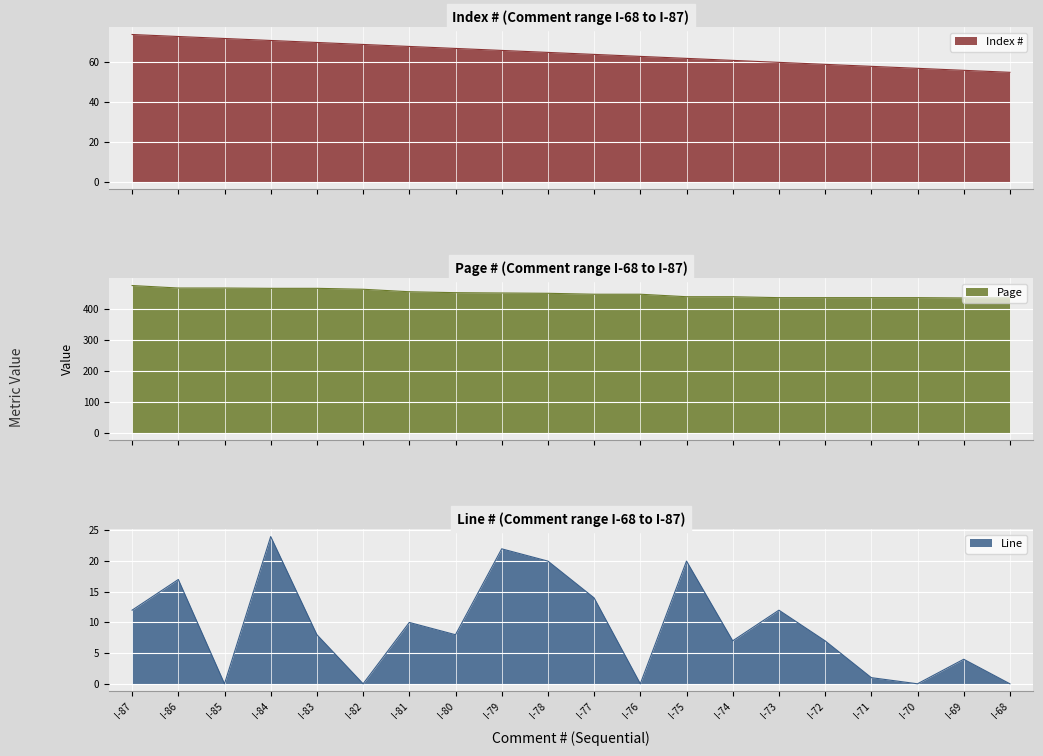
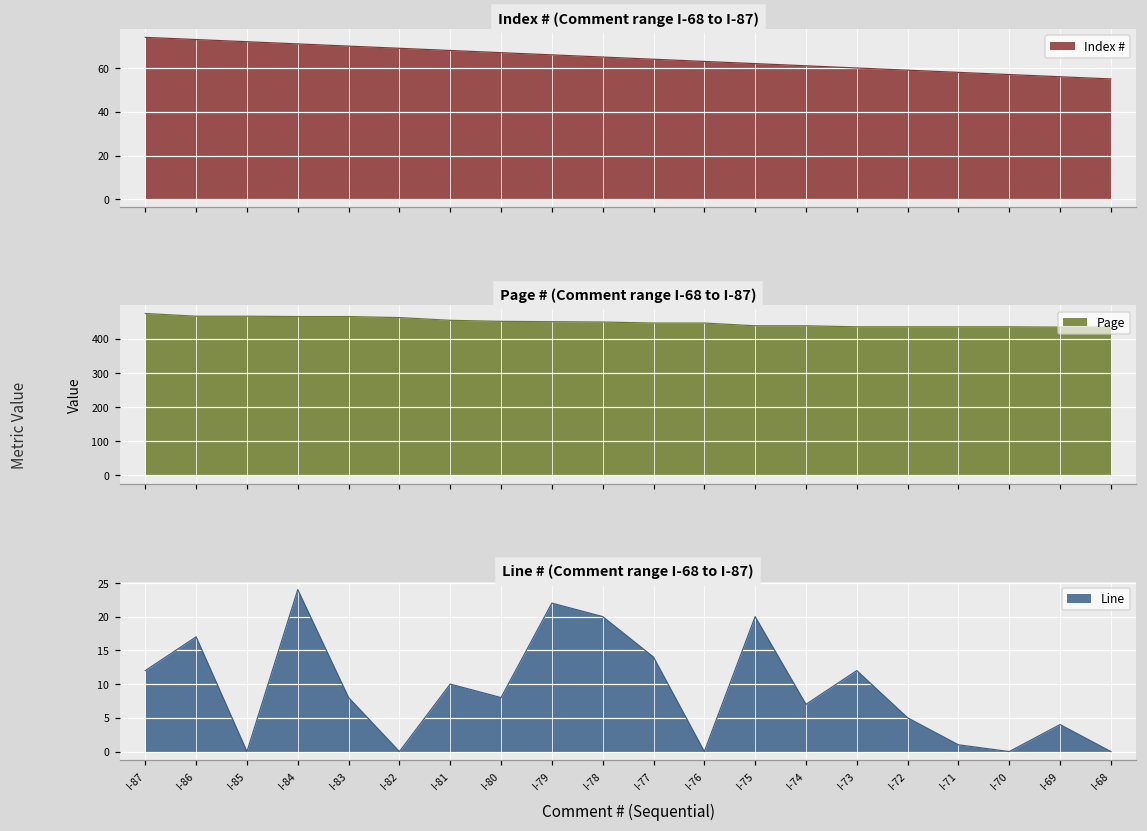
Line # (Comment range I-68 to I-87), I-72: 7 -> 5
